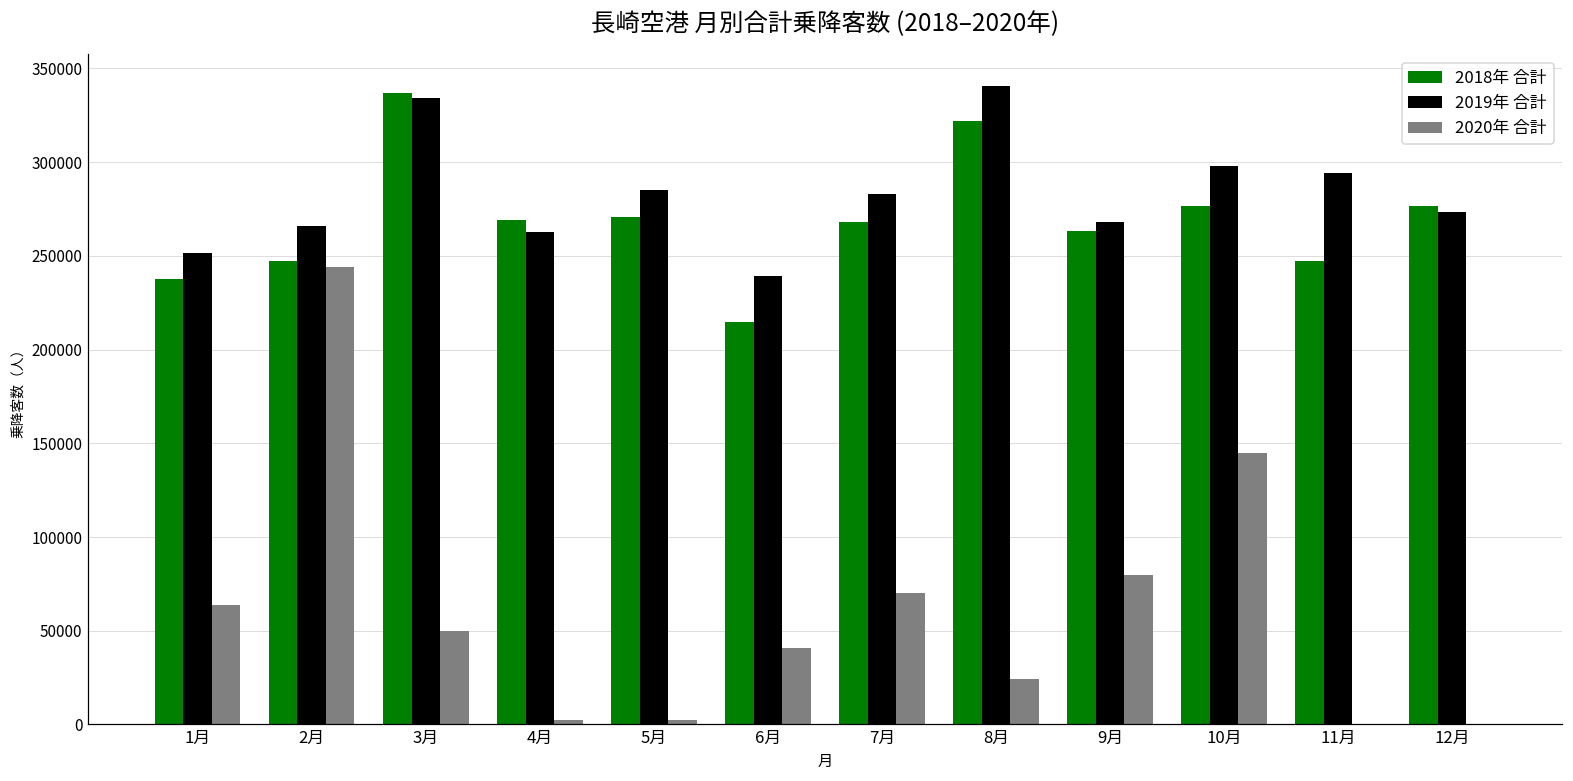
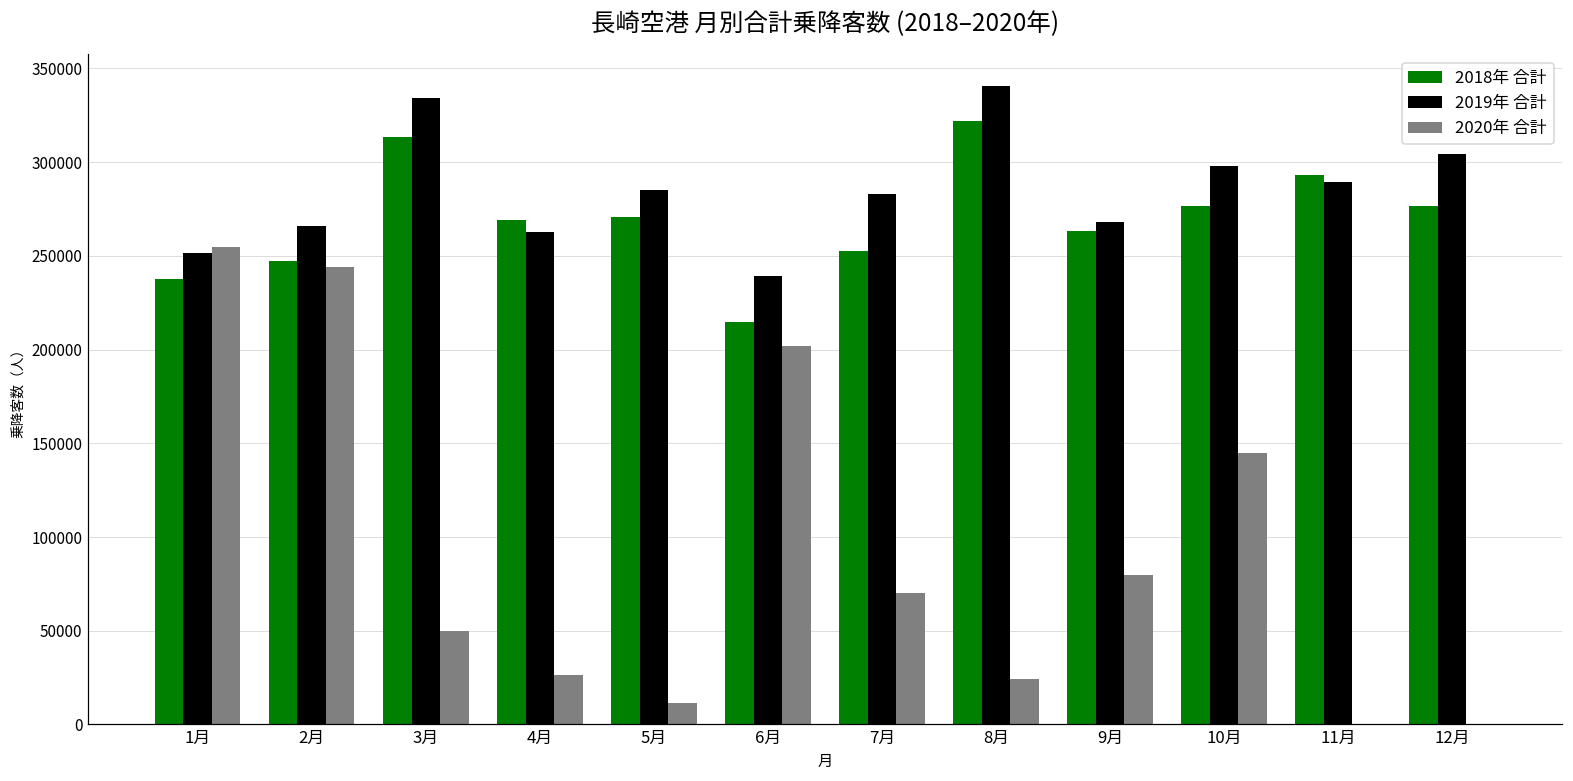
2020年 合計, 1月: 64000 -> 255000
2018年 合計, 3月: 337000 -> 313000
2020年 合計, 4月: 3000 -> 26000
2020年 合計, 5月: 3000 -> 12000
2020年 合計, 6月: 41000 -> 202000
2018年 合計, 7月: 268000 -> 253000
2018年 合計, 11月: 247000 -> 293000
2019年 合計, 11月: 294000 -> 289000
2019年 合計, 12月: 273000 -> 305000
